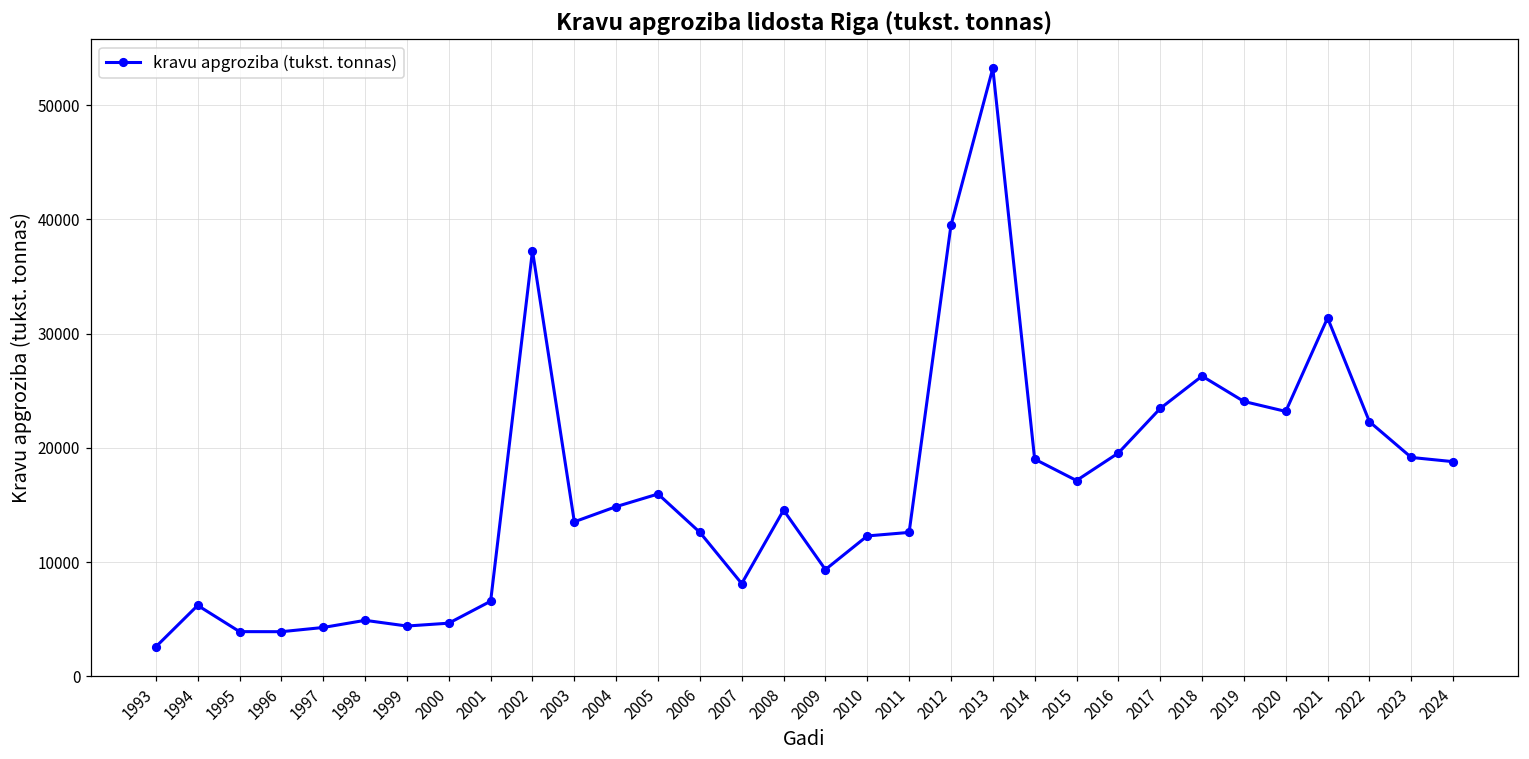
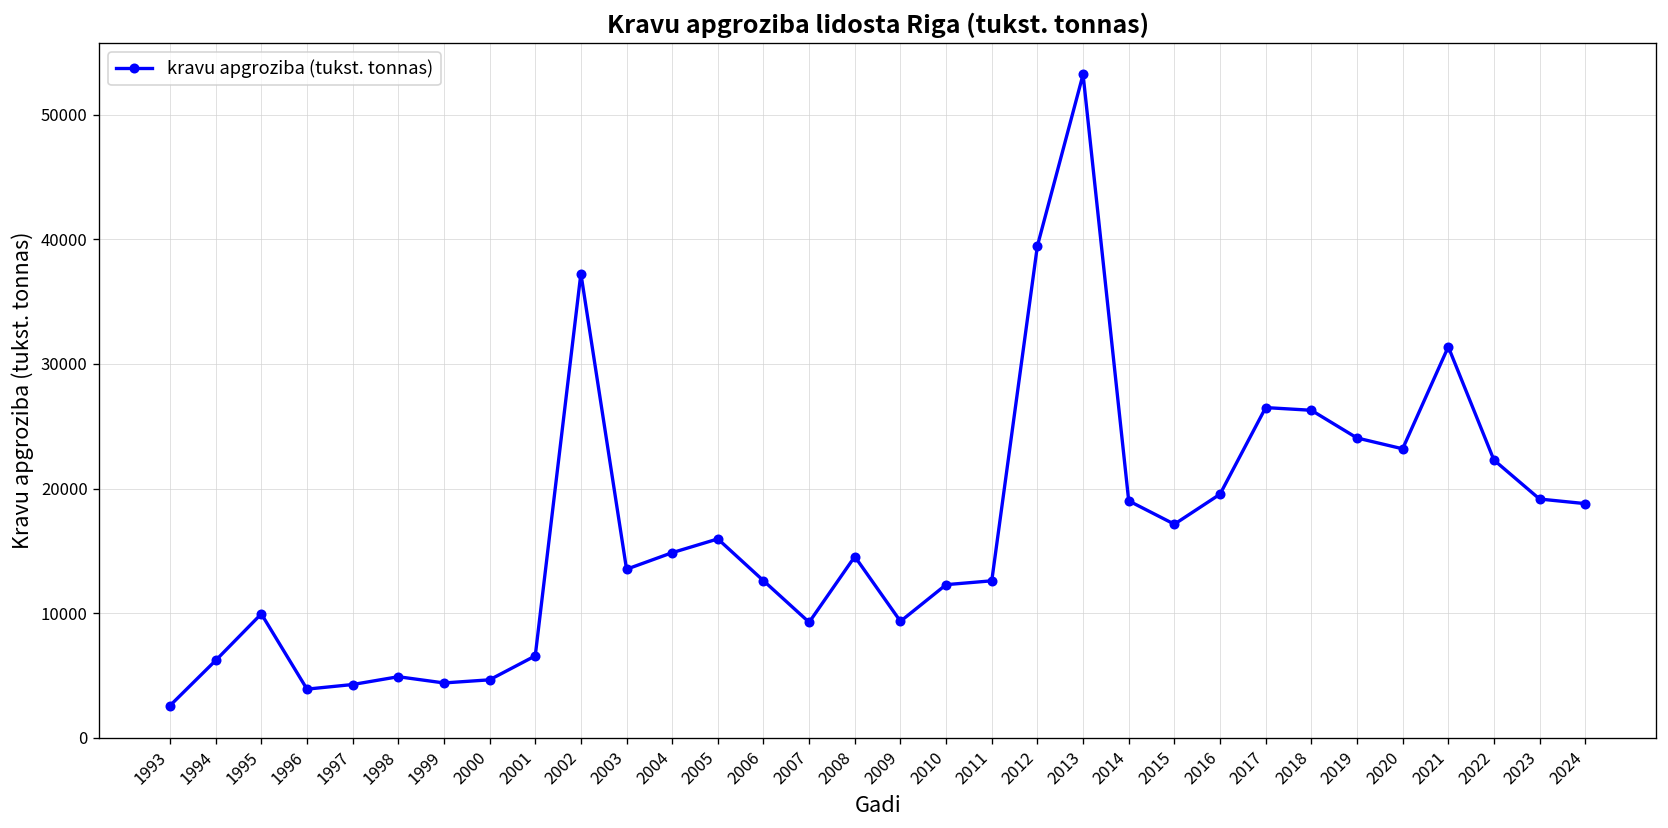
1995: 3900 -> 9900
2007: 8100 -> 9300
2017: 23400 -> 26500
